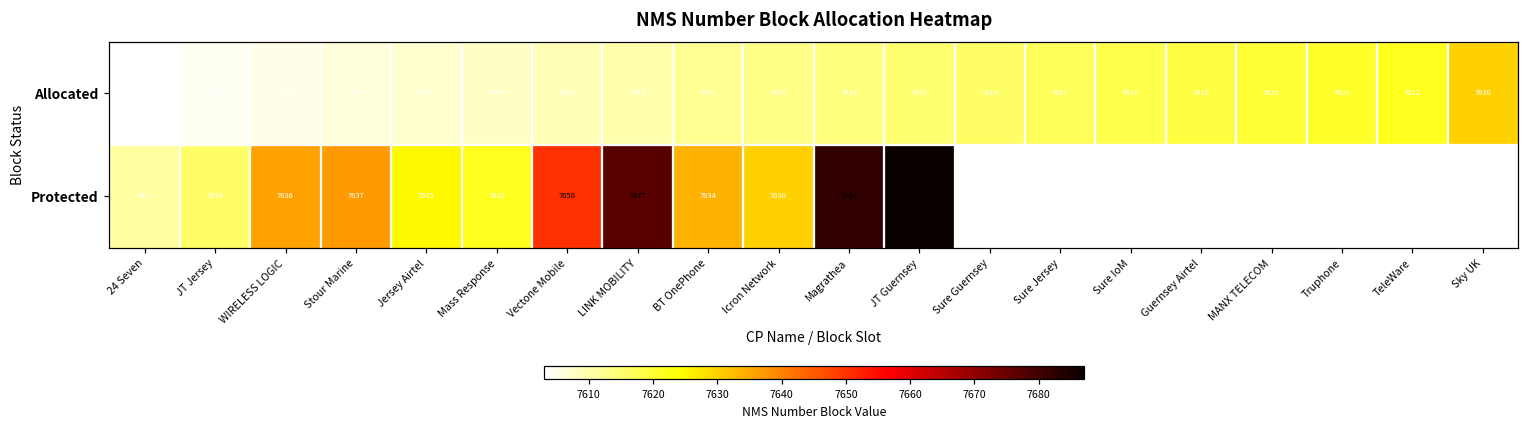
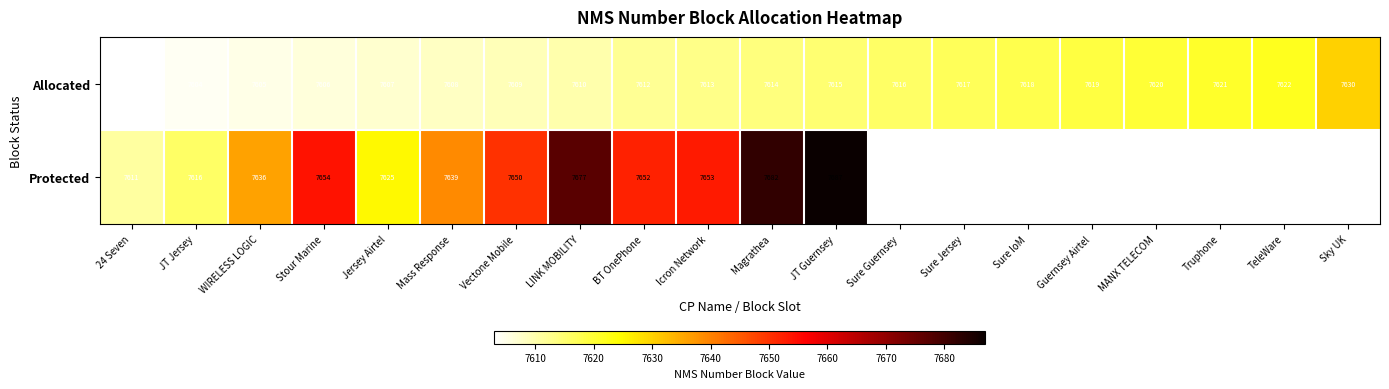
Protected, Stour Marine: 7637 -> 7654
Protected, Mass Response: 7622 -> 7639
Protected, BT OnePhone: 7634 -> 7652
Protected, Icron Network: 7630 -> 7653
